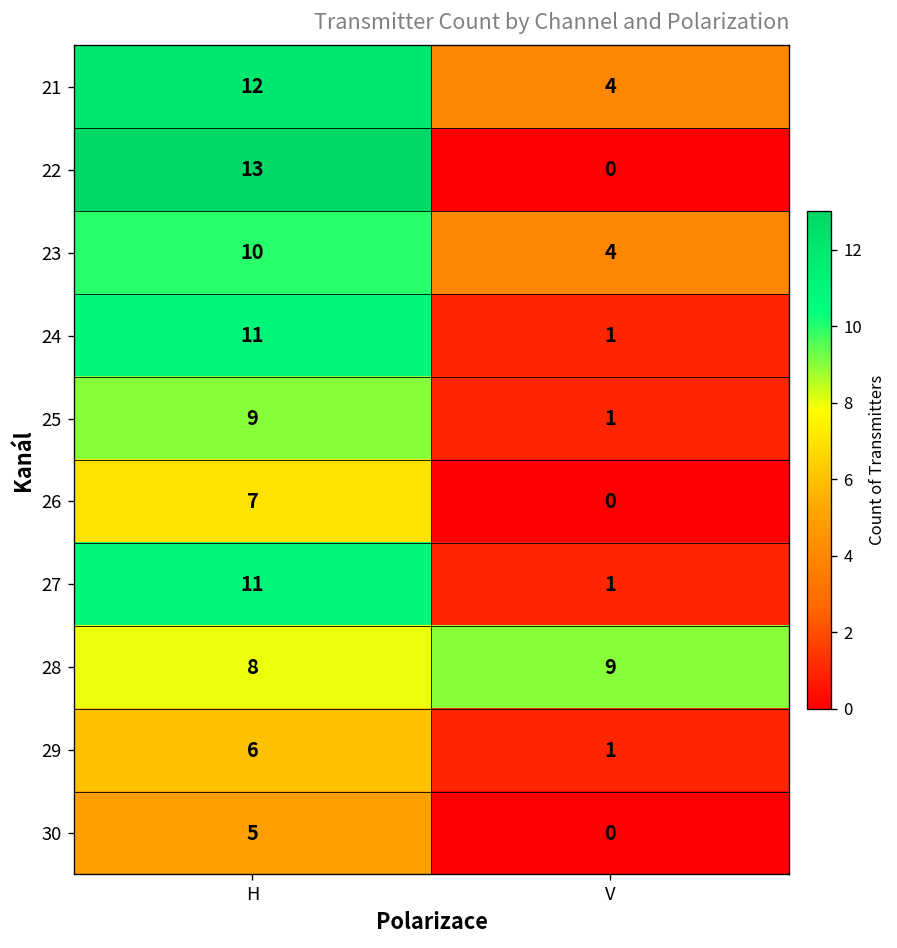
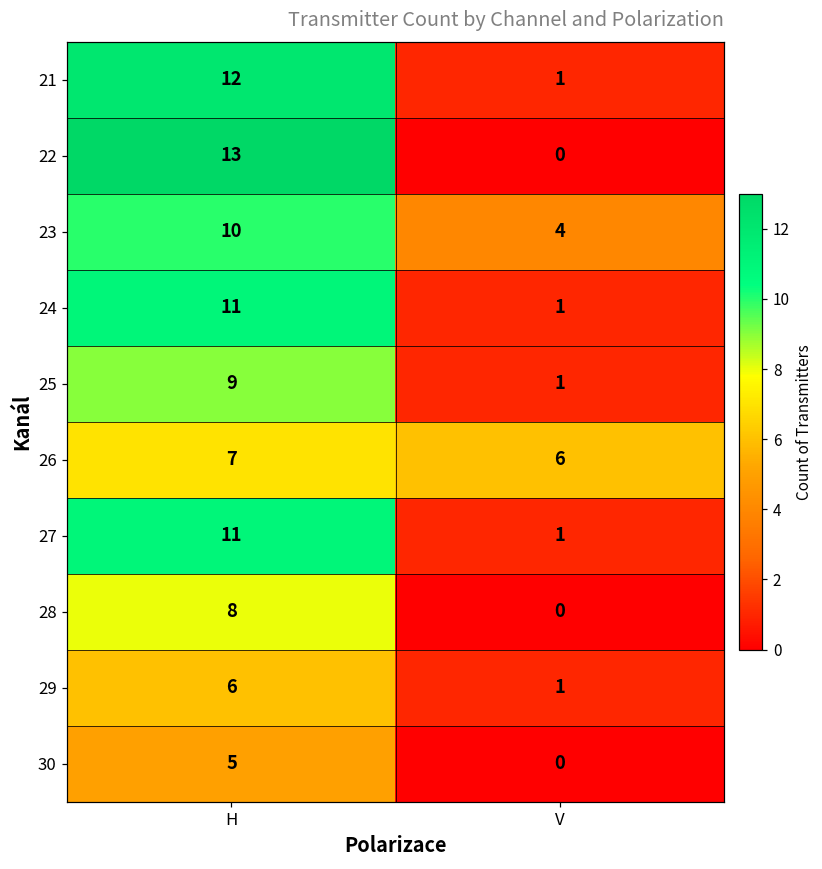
21, V: 4 -> 1
26, V: 0 -> 6
28, V: 9 -> 0
